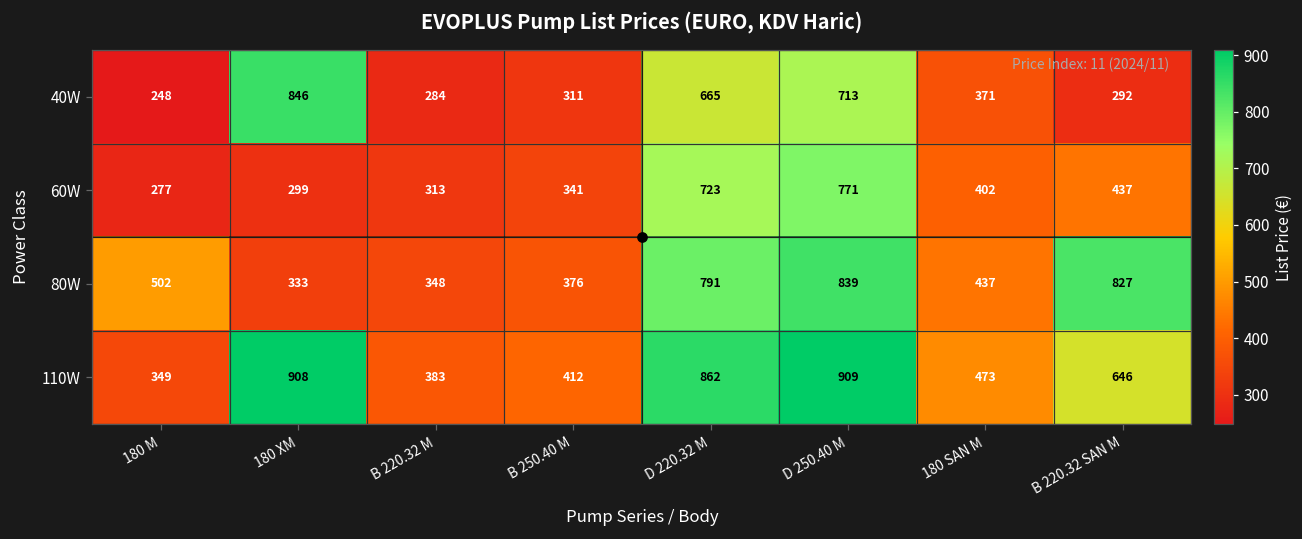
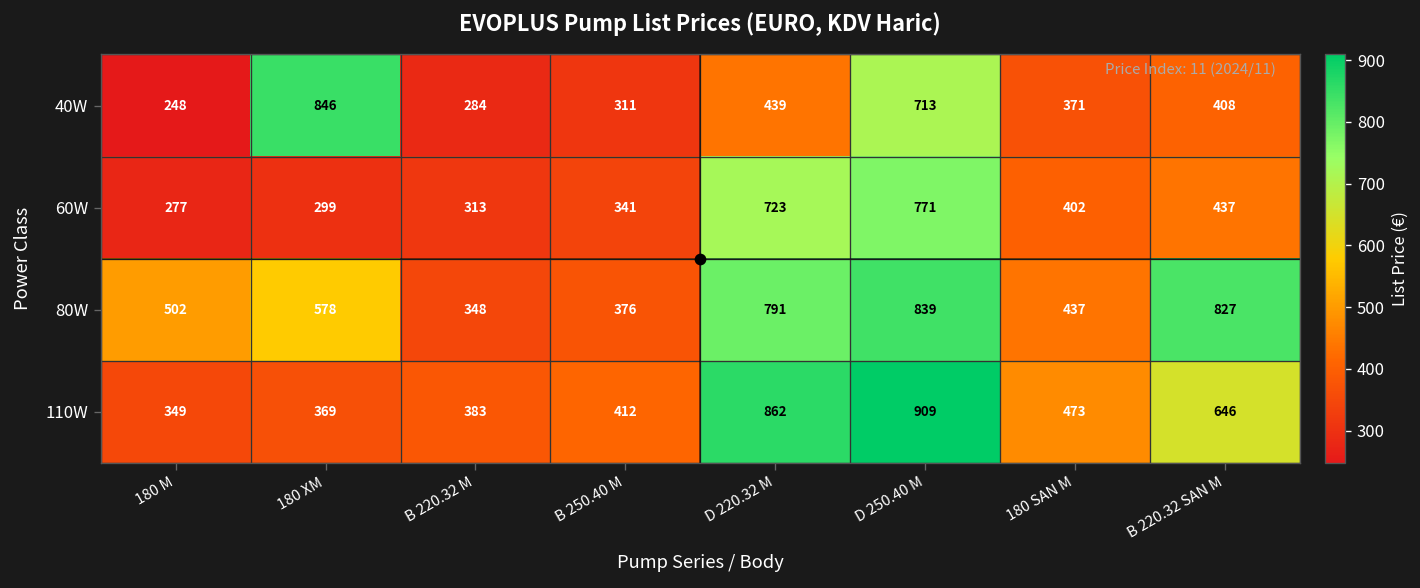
40W, D 220.32 M: 665 -> 439
40W, B 220.32 SAN M: 292 -> 408
80W, 180 XM: 333 -> 578
110W, 180 XM: 908 -> 369
